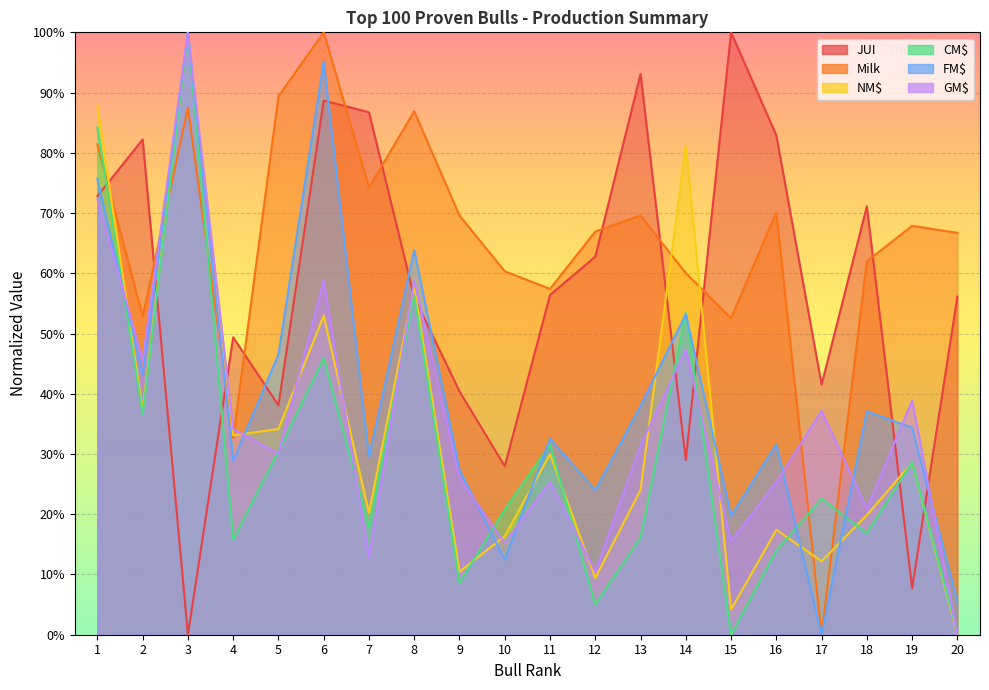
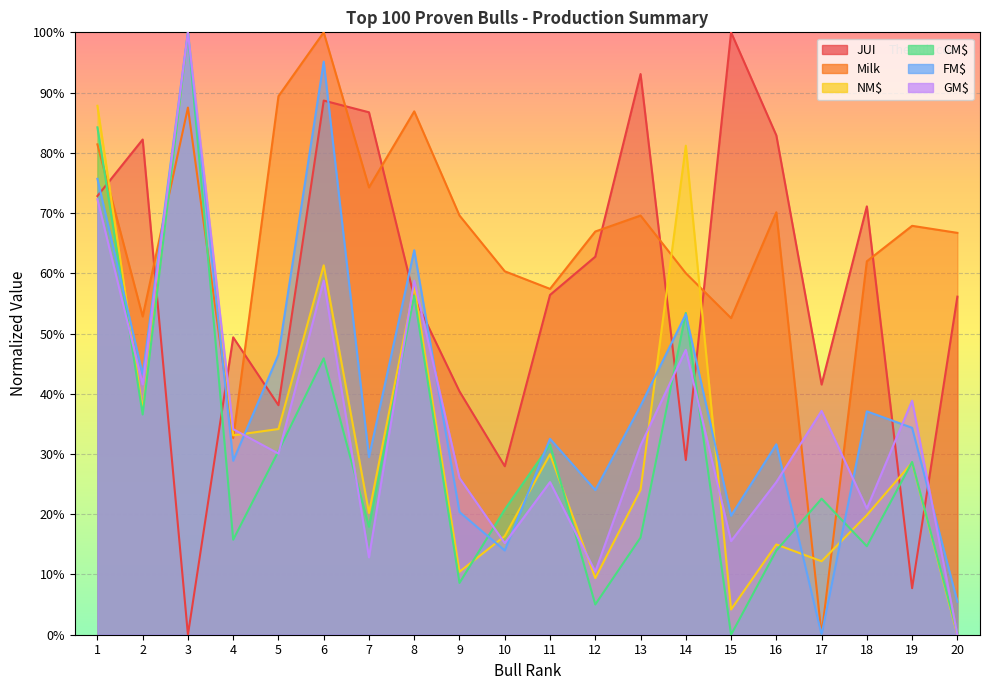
GM$, 2: 46% -> 42%
NM$, 6: 53% -> 61%
FM$, 9: 27% -> 20%
FM$, 10: 12% -> 14%
NM$, 16: 17% -> 15%
CM$, 18: 17% -> 15%
